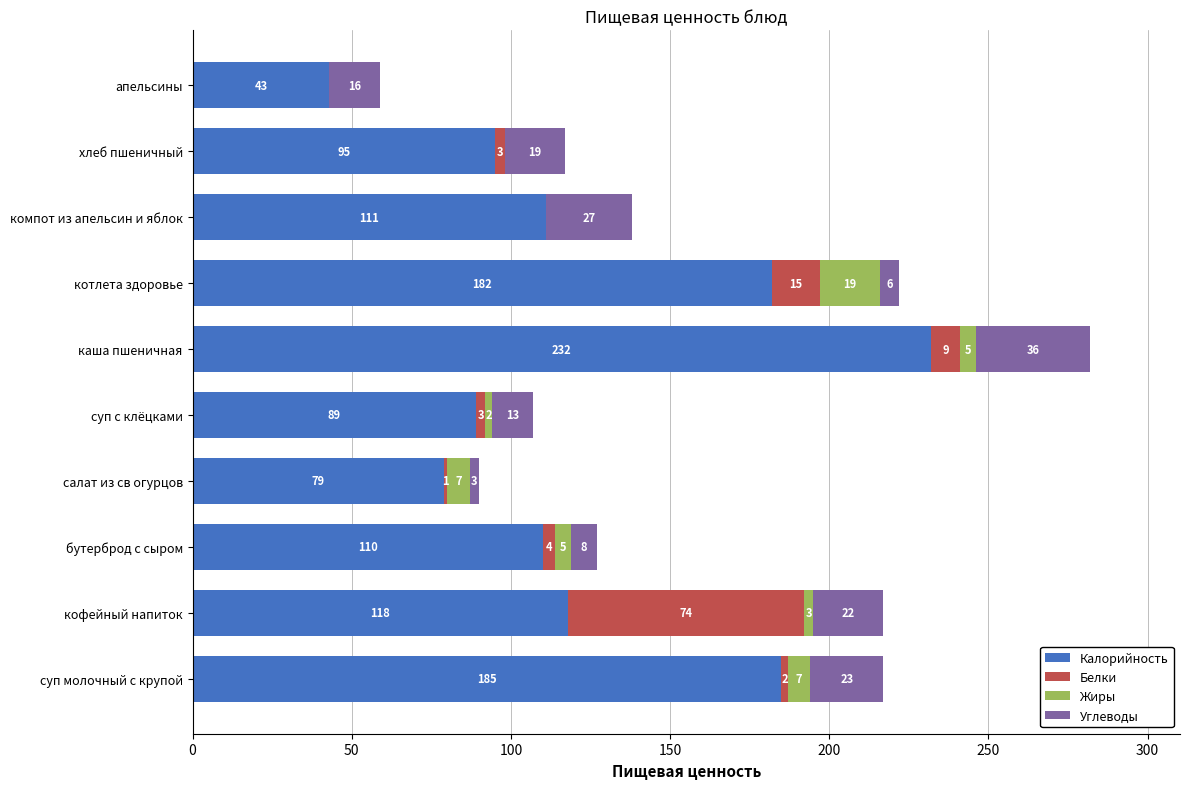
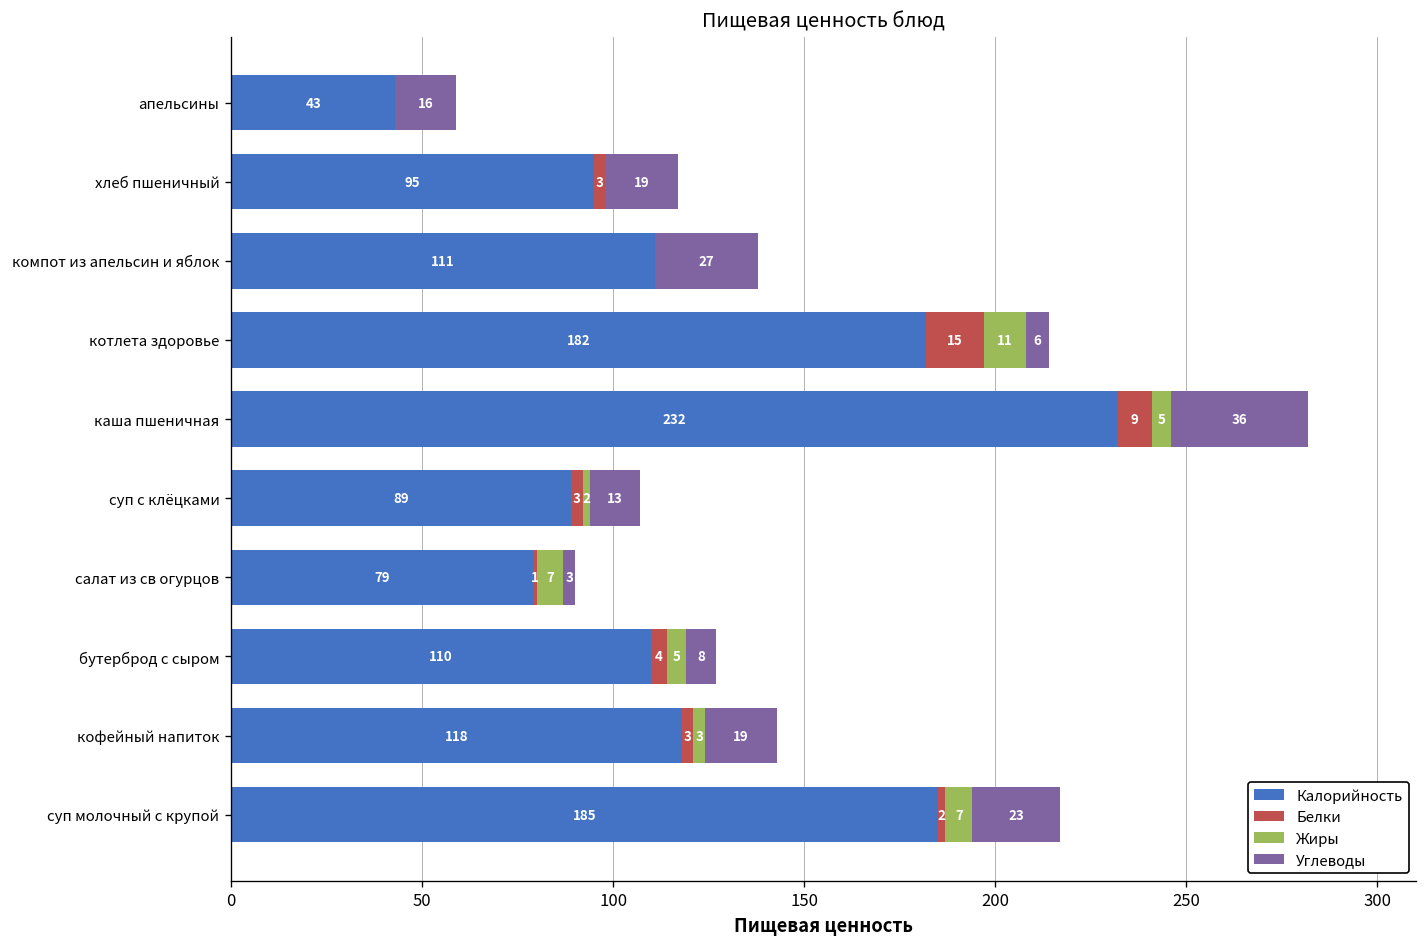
Жиры, котлета здоровье: 19 -> 11
Белки, кофейный напиток: 74 -> 3
Углеводы, кофейный напиток: 22 -> 19
